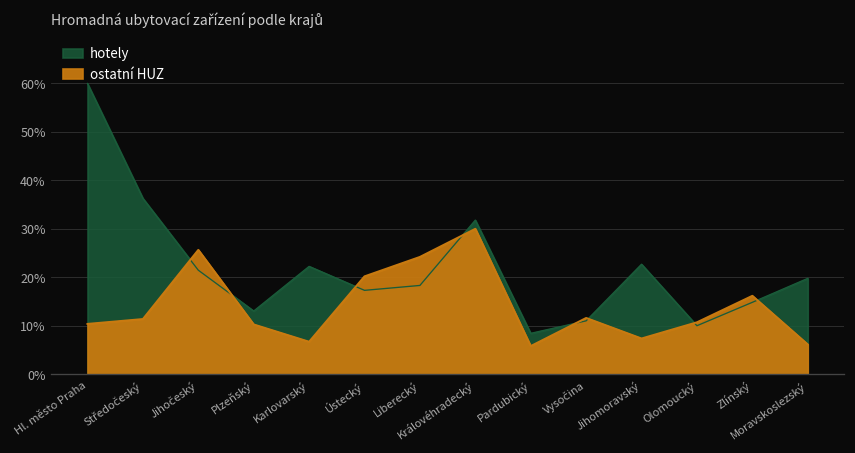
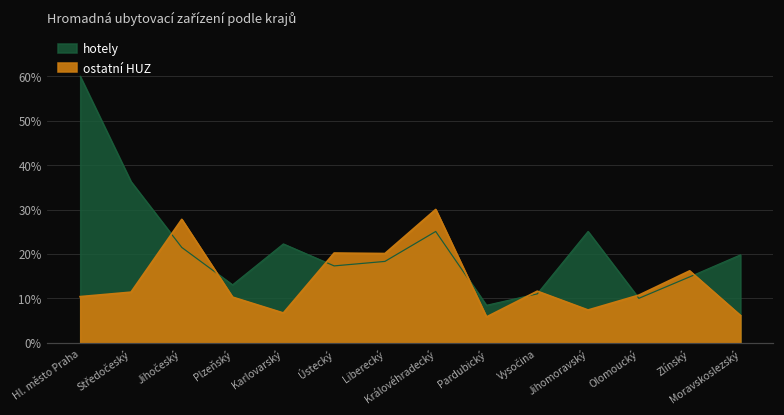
ostatní HUZ, Jihočeský: 26% -> 28%
ostatní HUZ, Liberecký: 24% -> 20%
hotely, Královéhradecký: 32% -> 25%
hotely, Jihomoravský: 23% -> 25%
